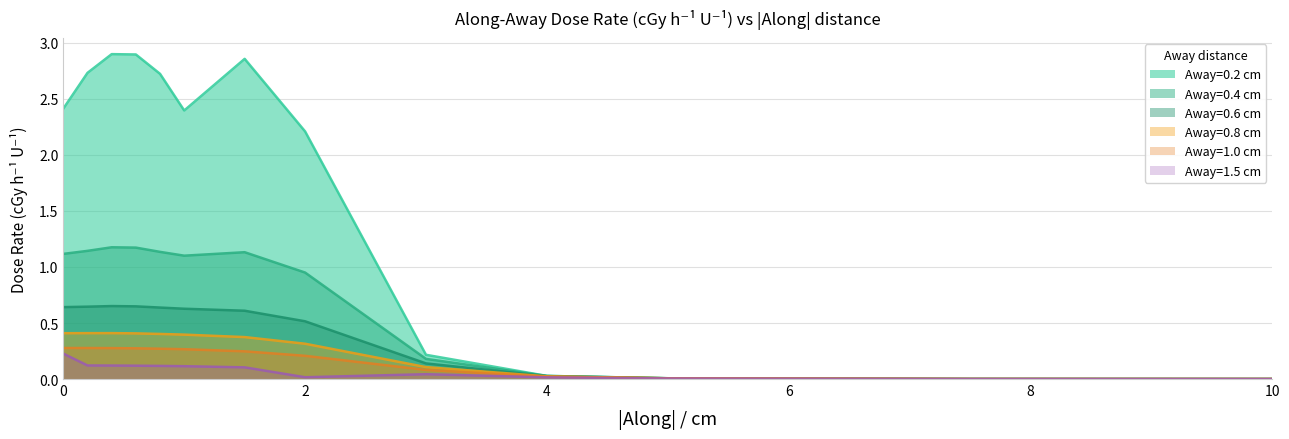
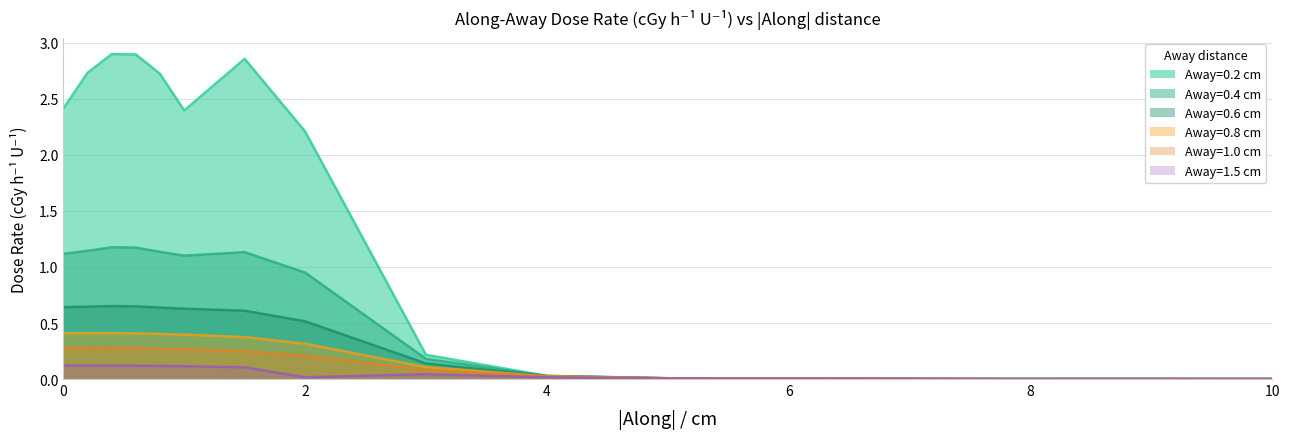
Away=1.5 cm, 0: 0.23 -> 0.12
